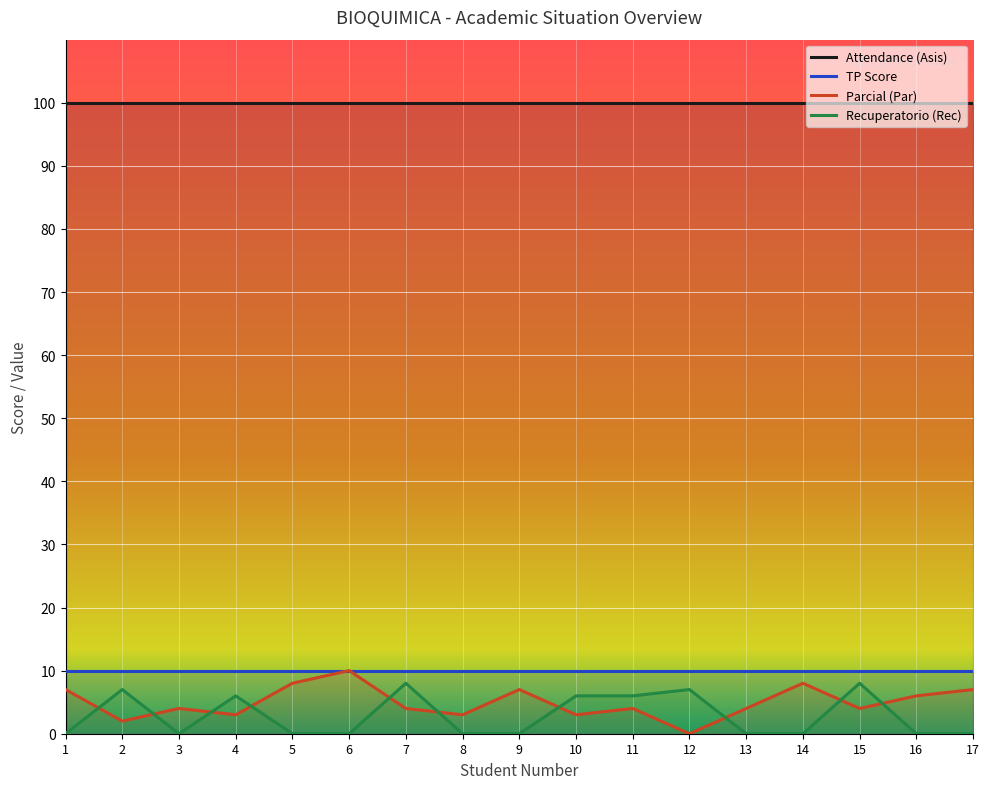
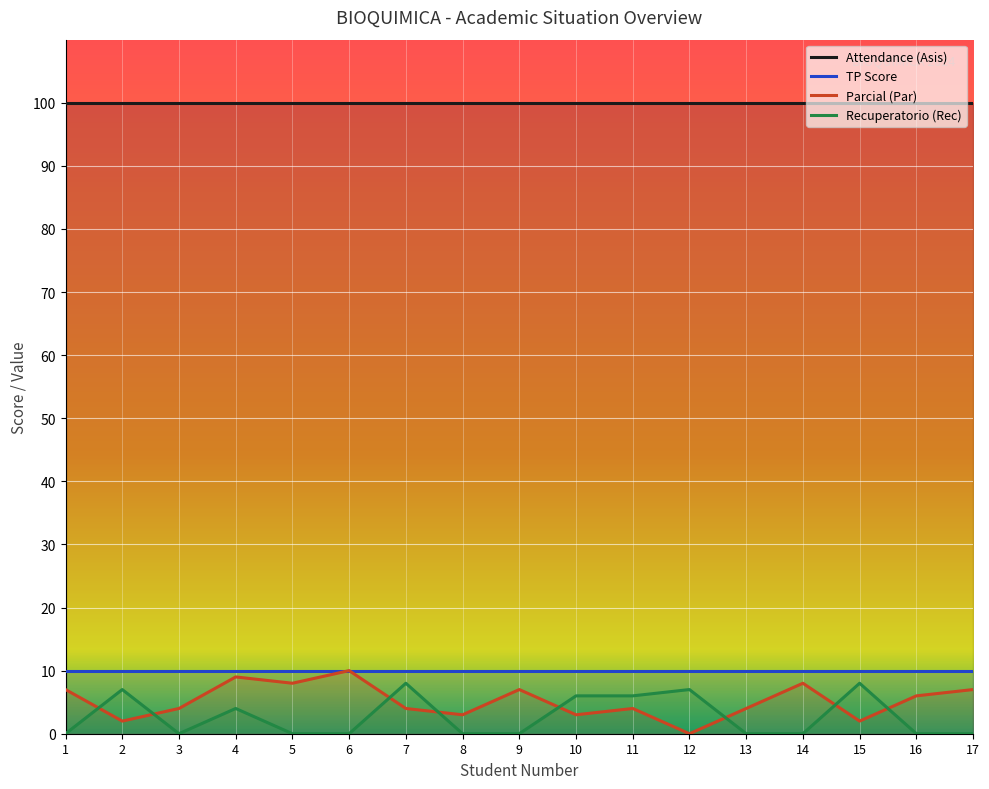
Parcial (Par), 4: 3 -> 9
Recuperatorio (Rec), 4: 6 -> 4
Parcial (Par), 15: 4 -> 2
